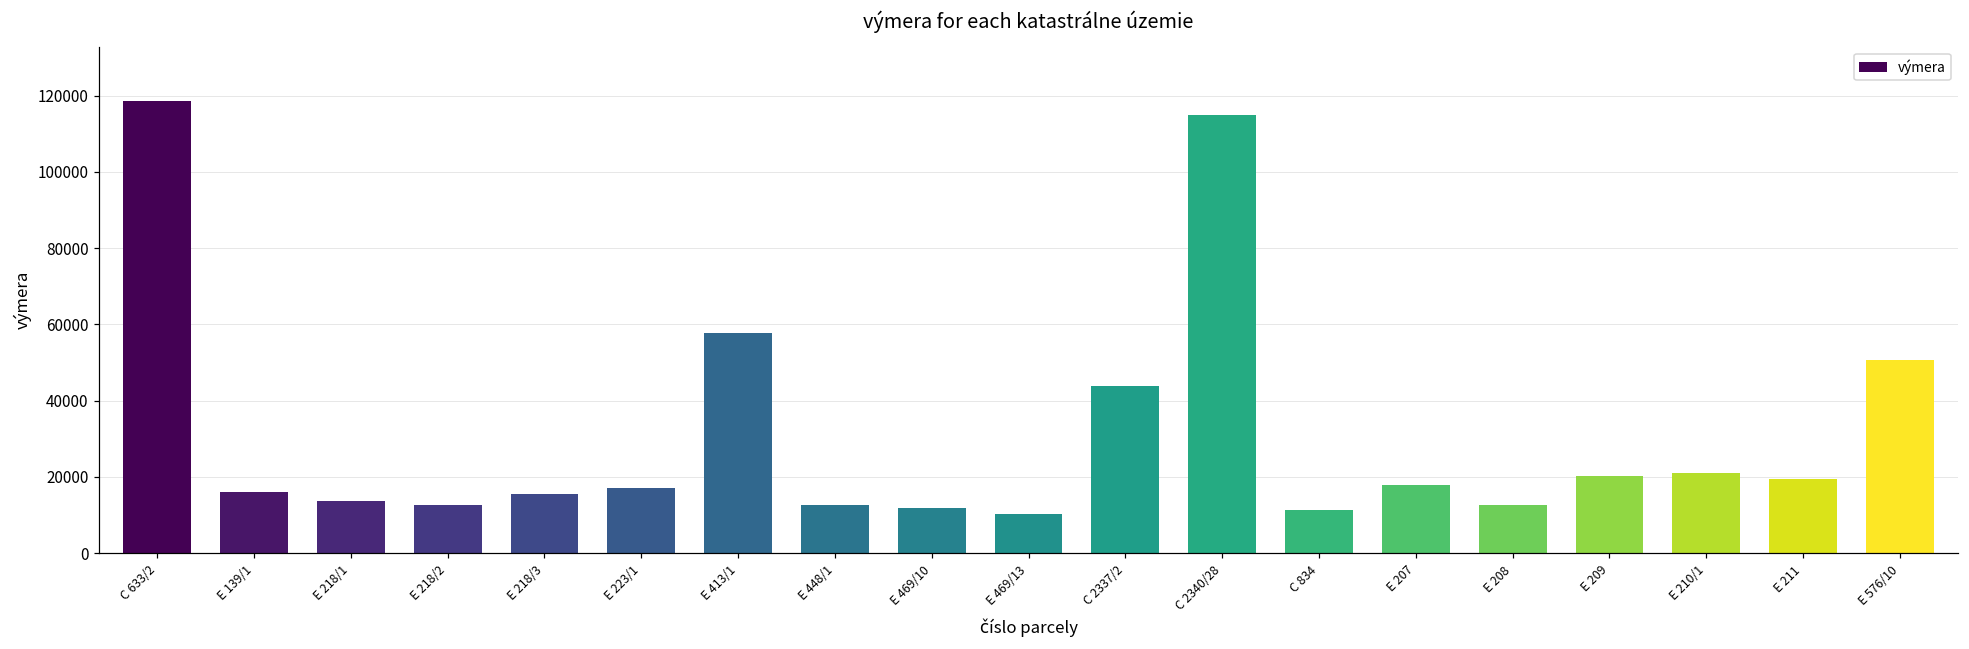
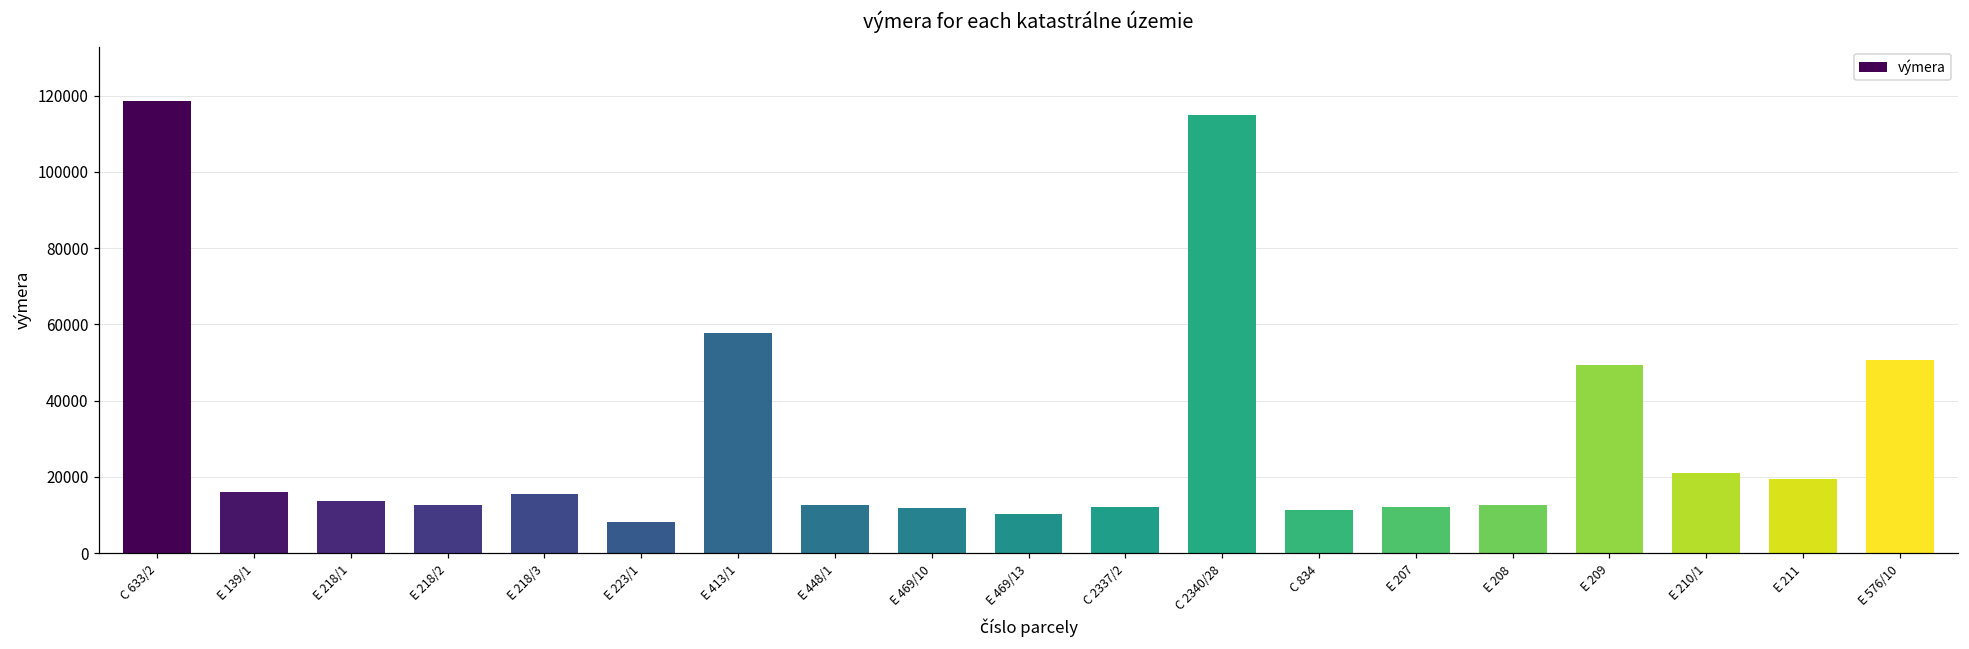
E 223/1: 17000 -> 8000
C 2337/2: 44000 -> 12000
E 207: 18000 -> 12000
E 209: 20000 -> 49000
